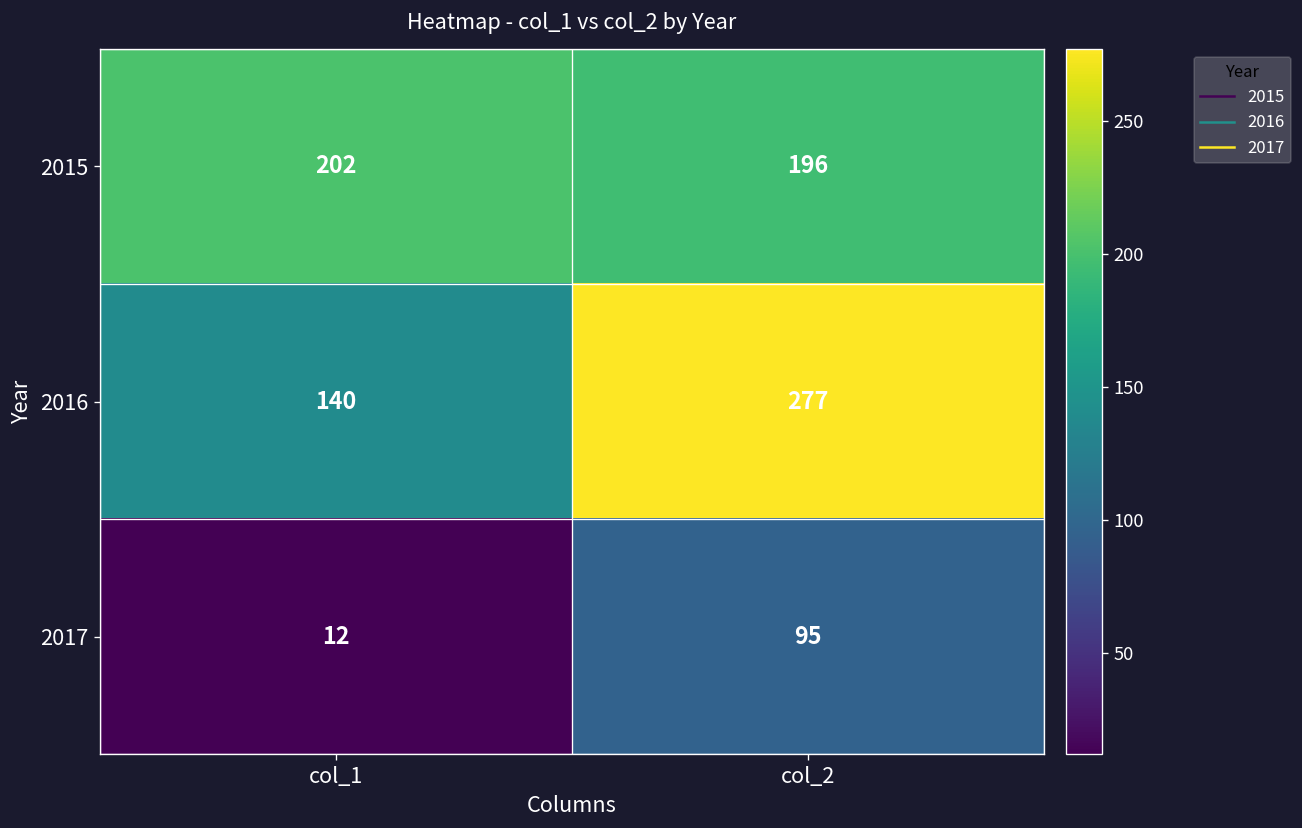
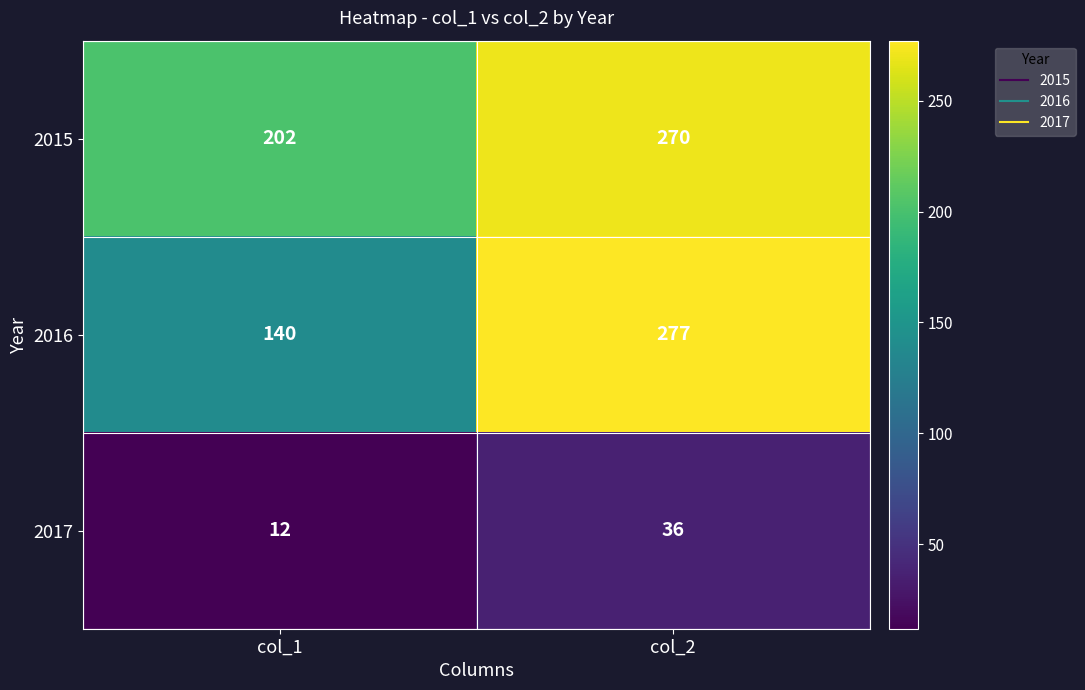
2015, col_2: 196 -> 270
2017, col_2: 95 -> 36
